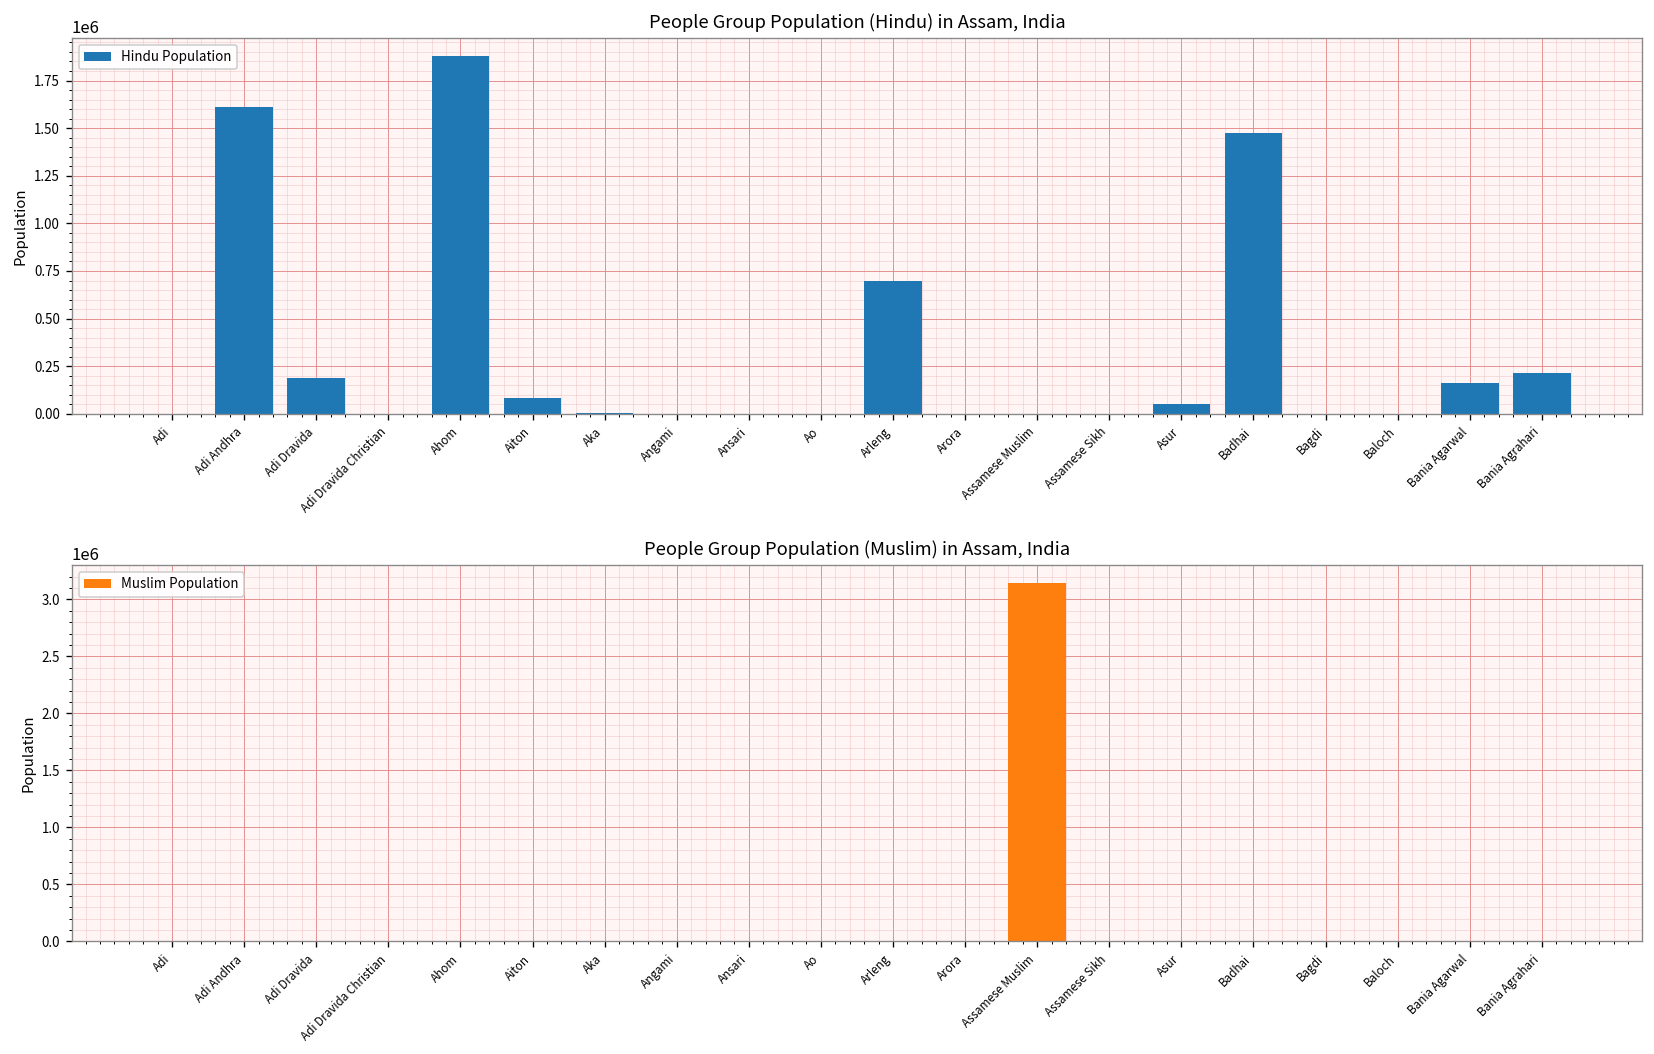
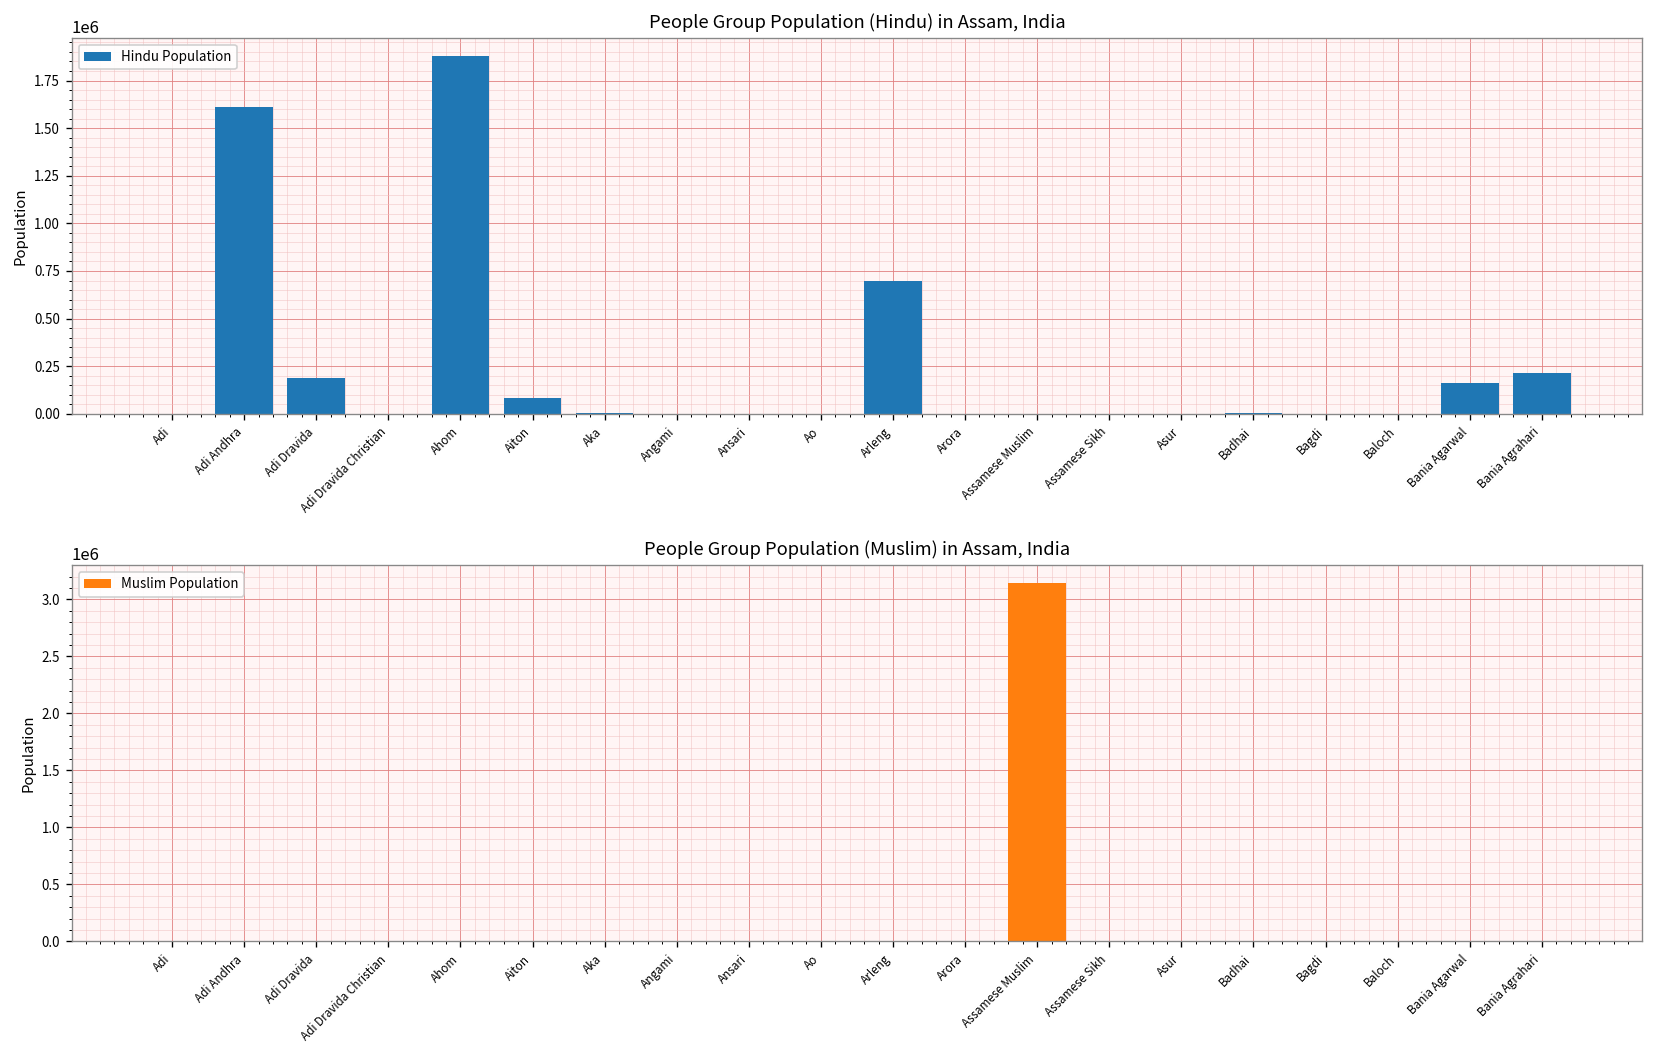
People Group Population (Hindu) in Assam, India, Asur: 50000 -> 0
People Group Population (Hindu) in Assam, India, Badhai: 1470000 -> 10000
